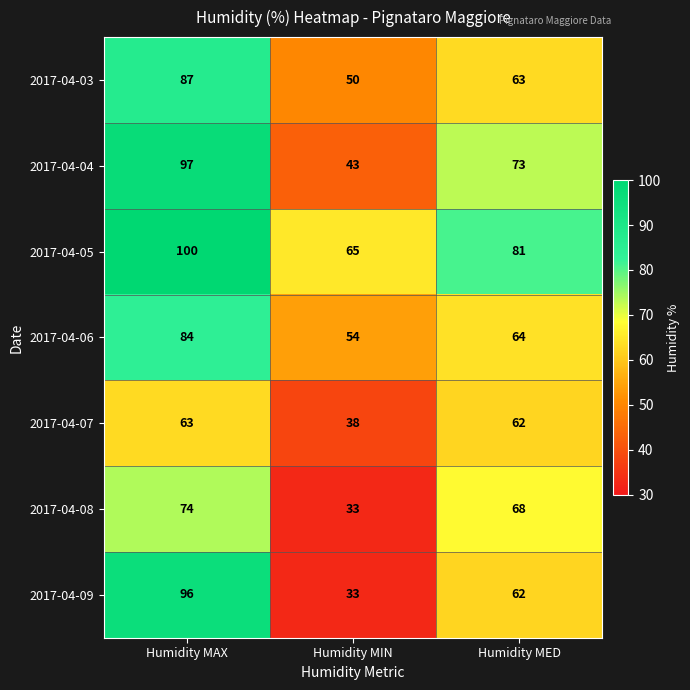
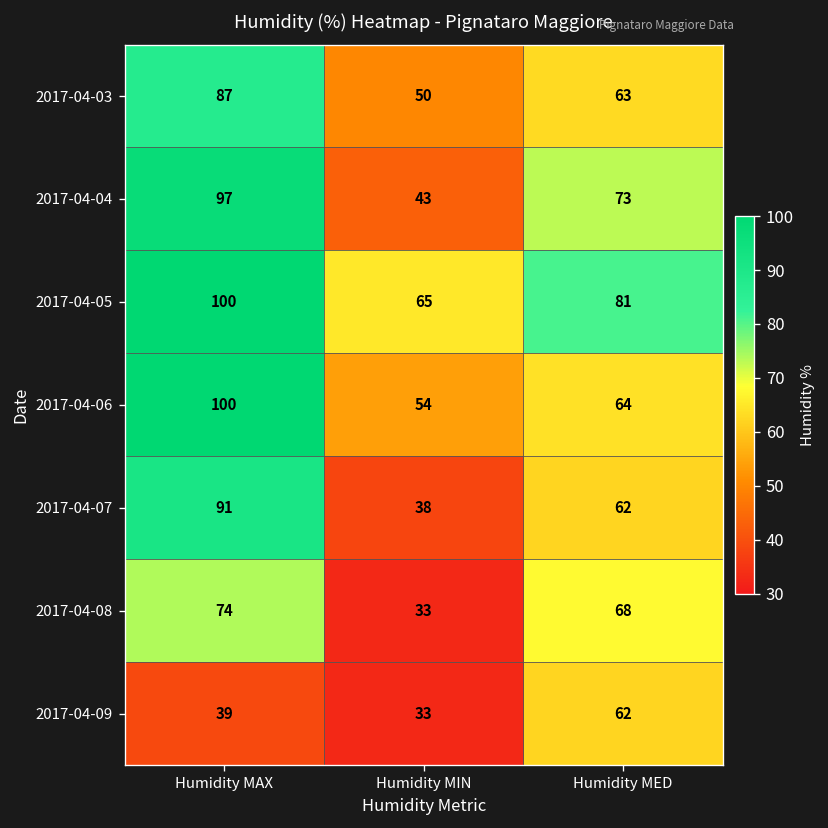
2017-04-06, Humidity MAX: 84 -> 100
2017-04-07, Humidity MAX: 63 -> 91
2017-04-09, Humidity MAX: 96 -> 39
